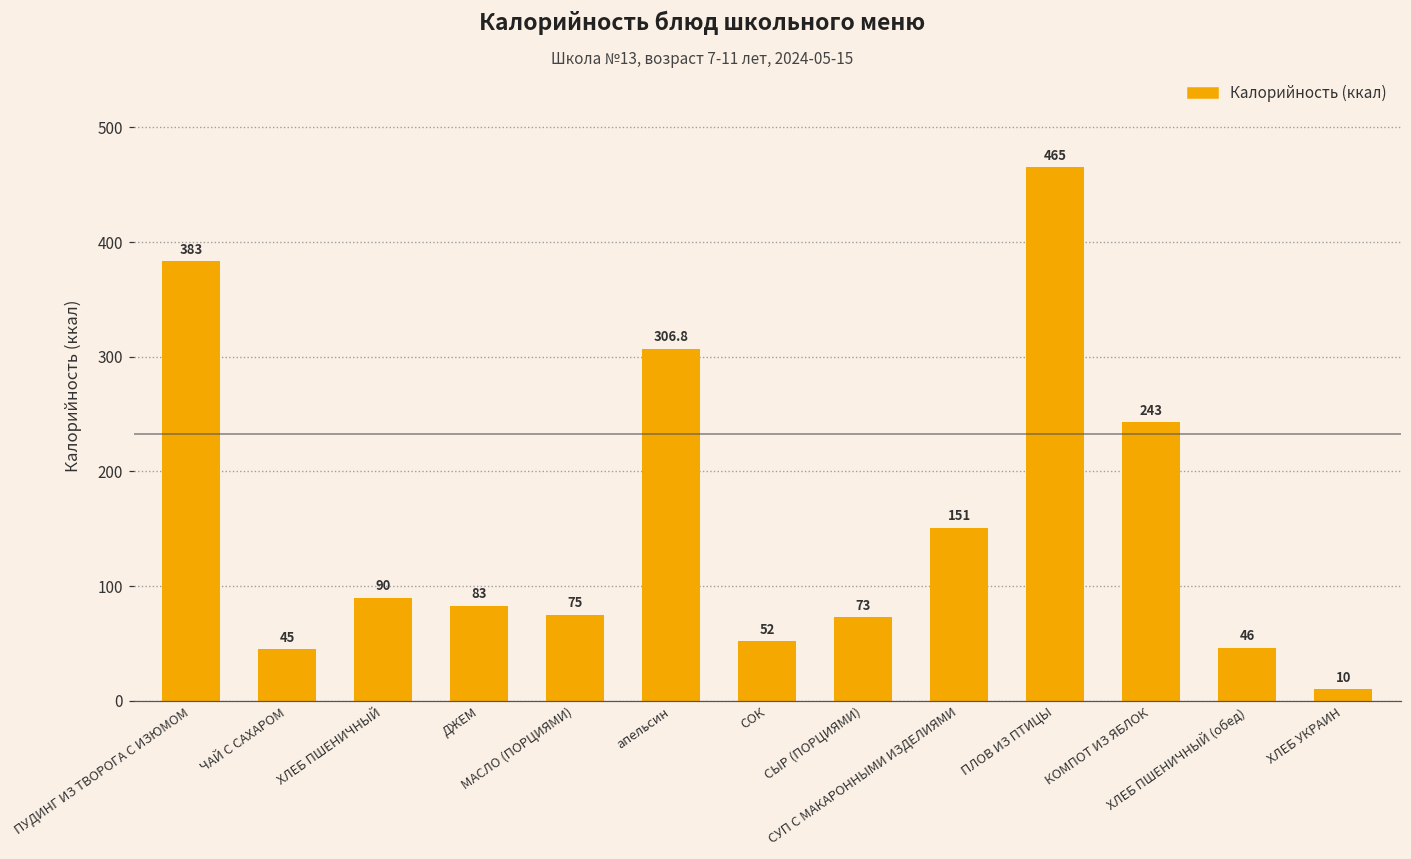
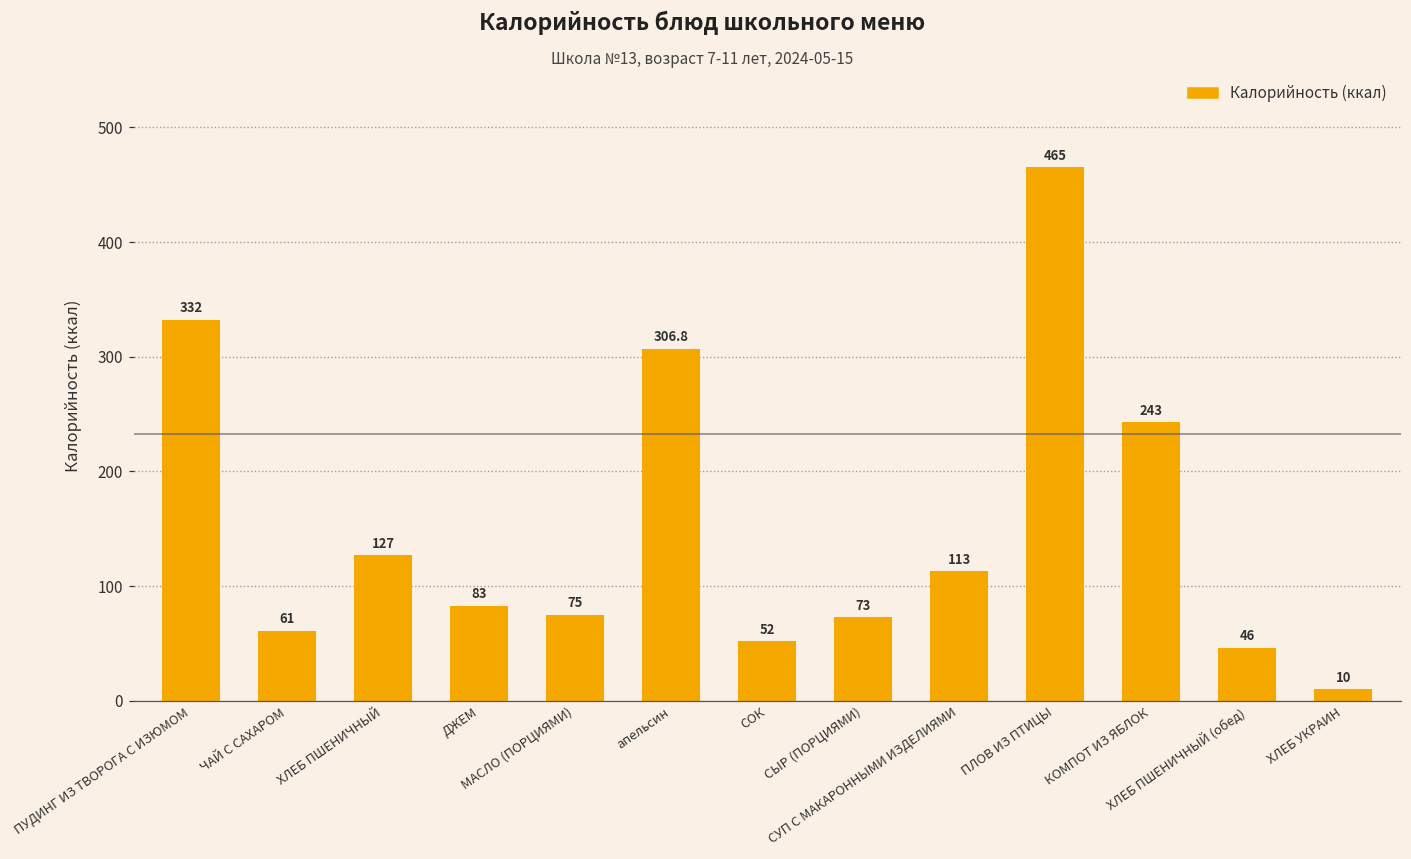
ПУДИНГ ИЗ ТВОРОГА С ИЗЮМОМ: 383 -> 332
ЧАЙ С САХАРОМ: 45 -> 61
ХЛЕБ ПШЕНИЧНЫЙ: 90 -> 127
СУП С МАКАРОННЫМИ ИЗДЕЛИЯМИ: 151 -> 113
